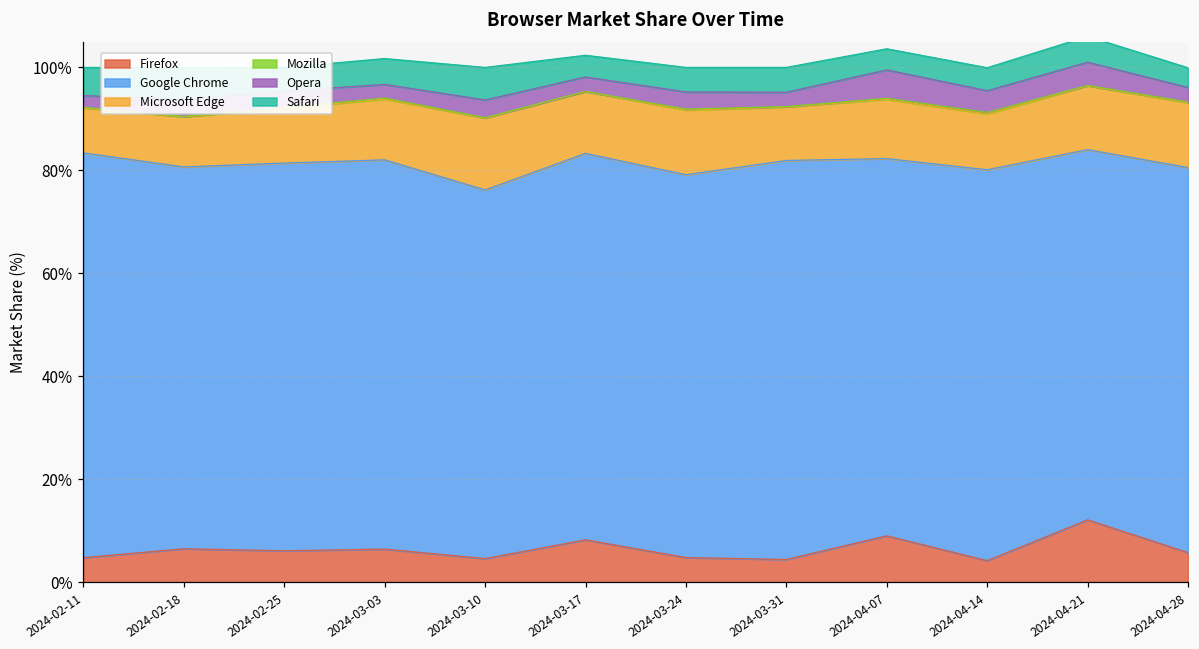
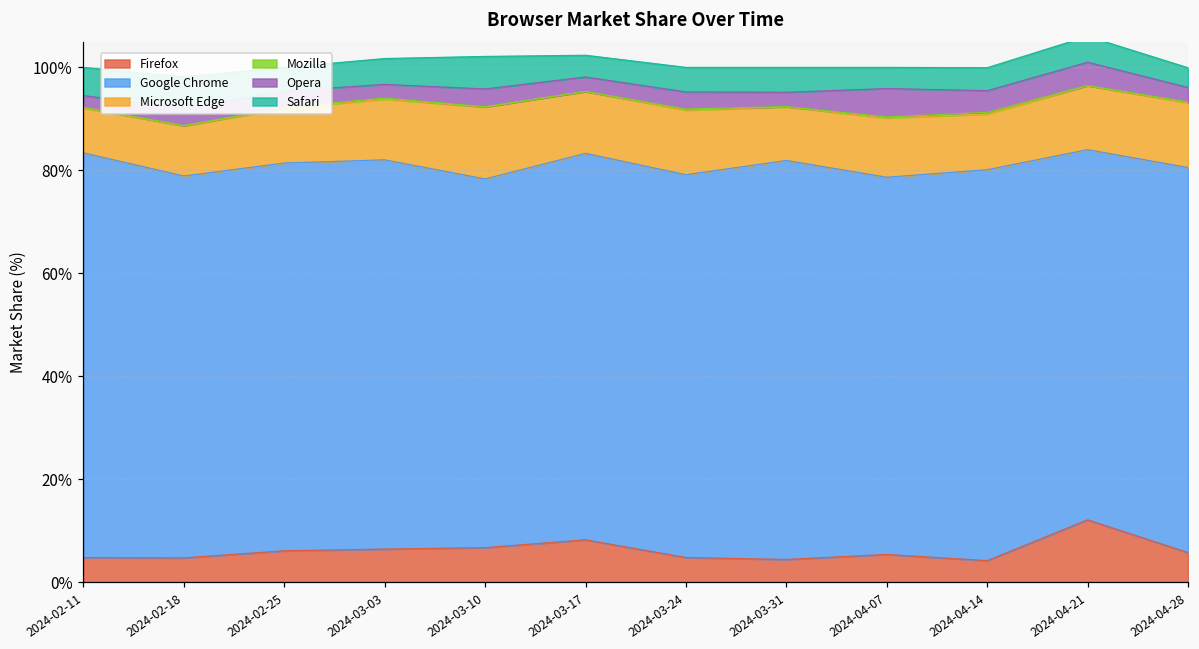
Firefox, 2024-02-18: 6% -> 5%
Firefox, 2024-03-10: 5% -> 7%
Firefox, 2024-04-07: 9% -> 5%
